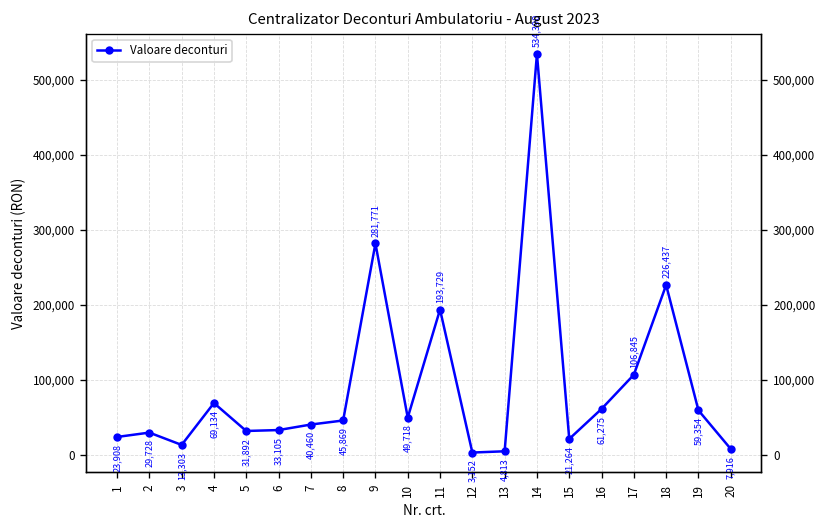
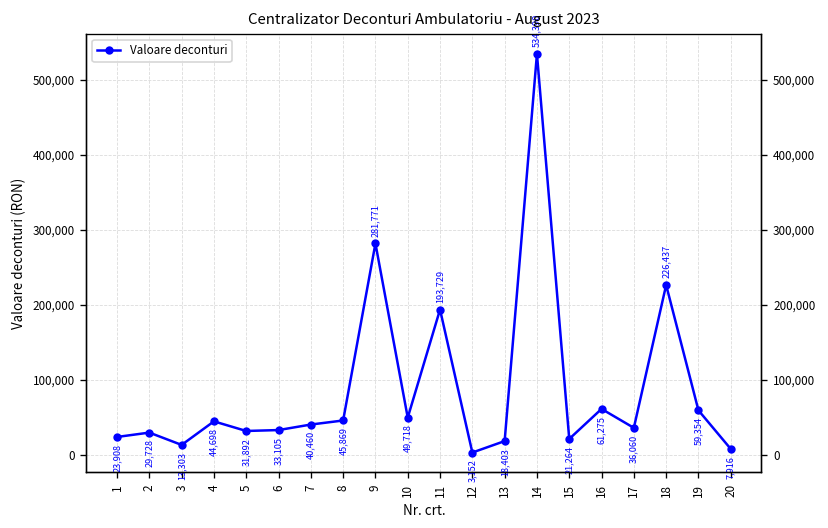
4: 69,134 -> 44,698
13: 4,813 -> 18,403
17: 106,845 -> 36,060
